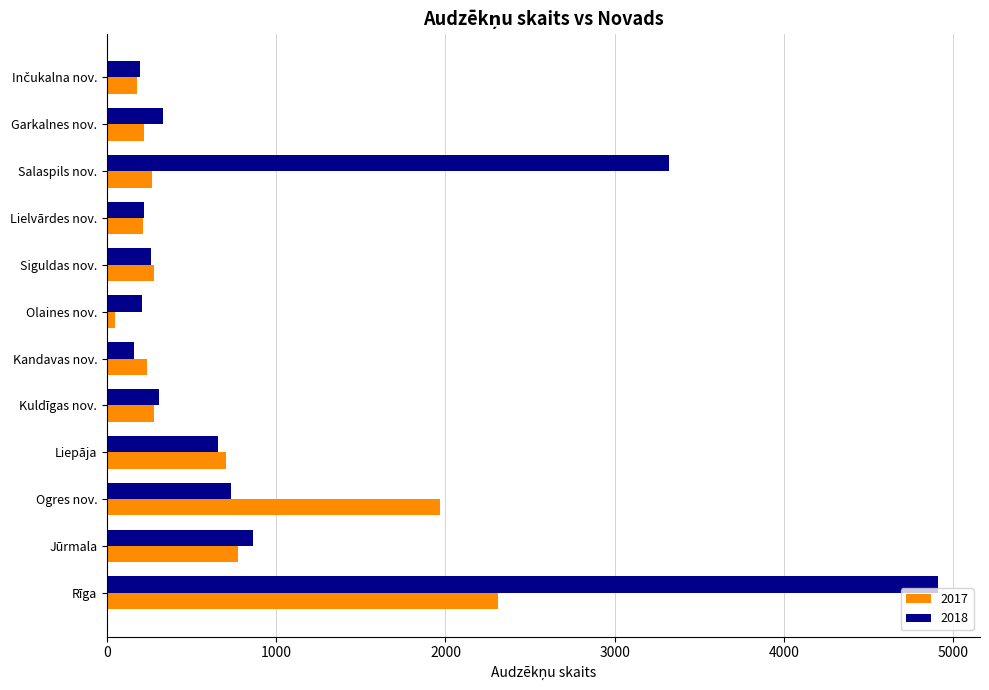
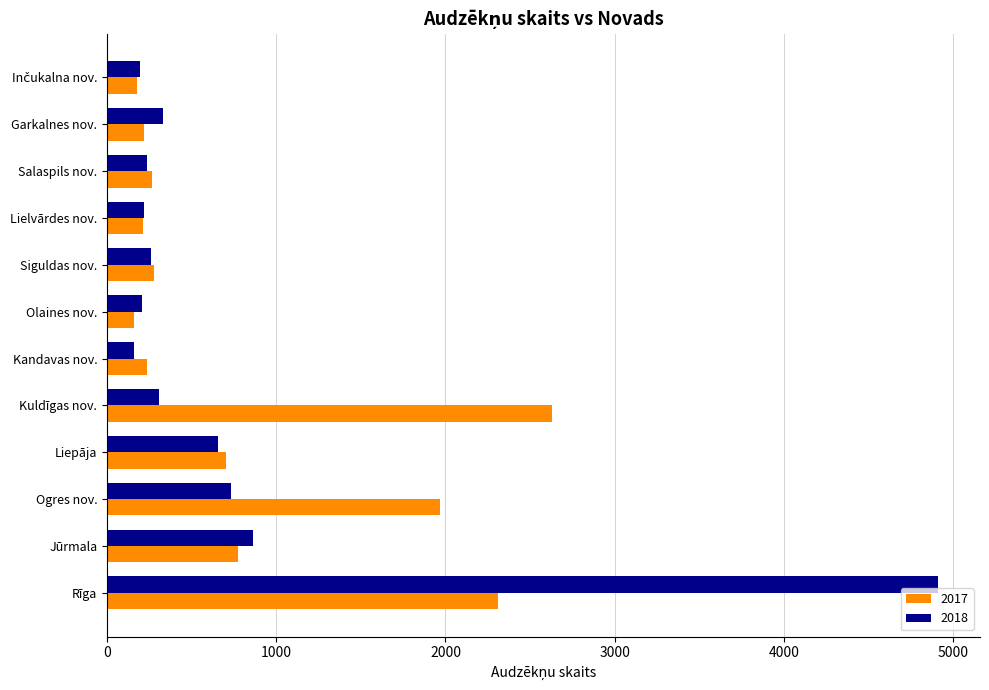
2018, Salaspils nov.: 3320 -> 240
2017, Olaines nov.: 50 -> 160
2017, Kuldīgas nov.: 280 -> 2630
